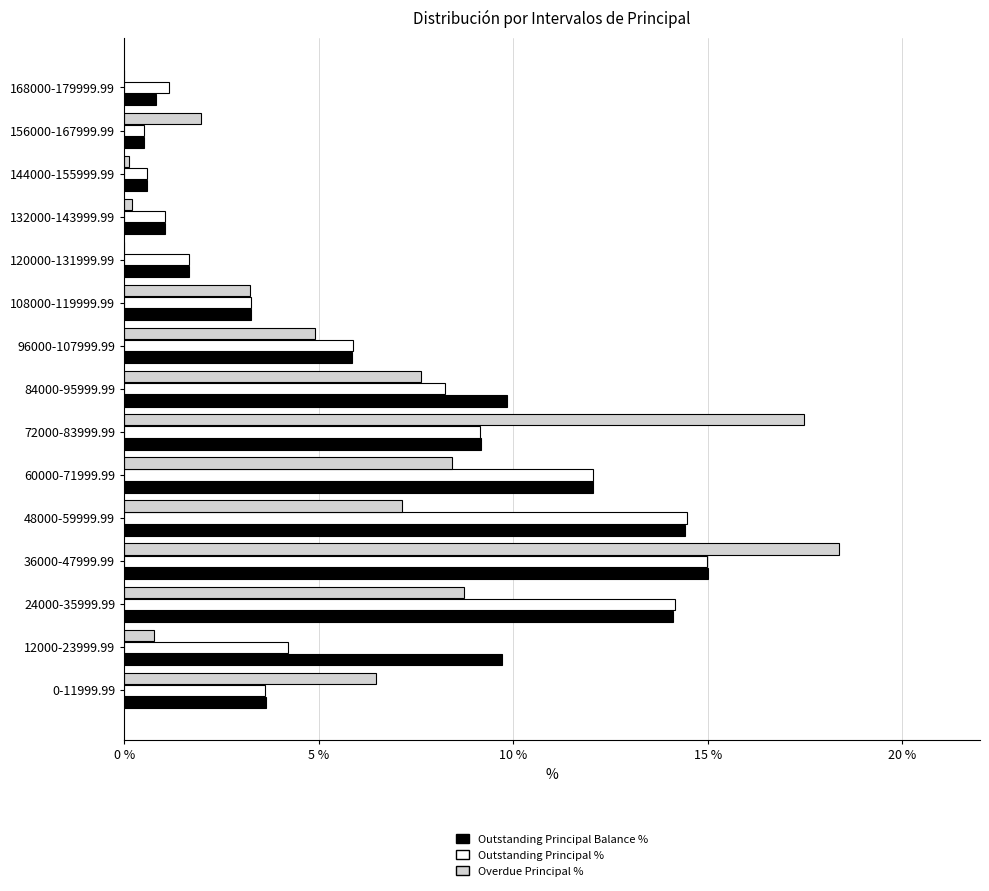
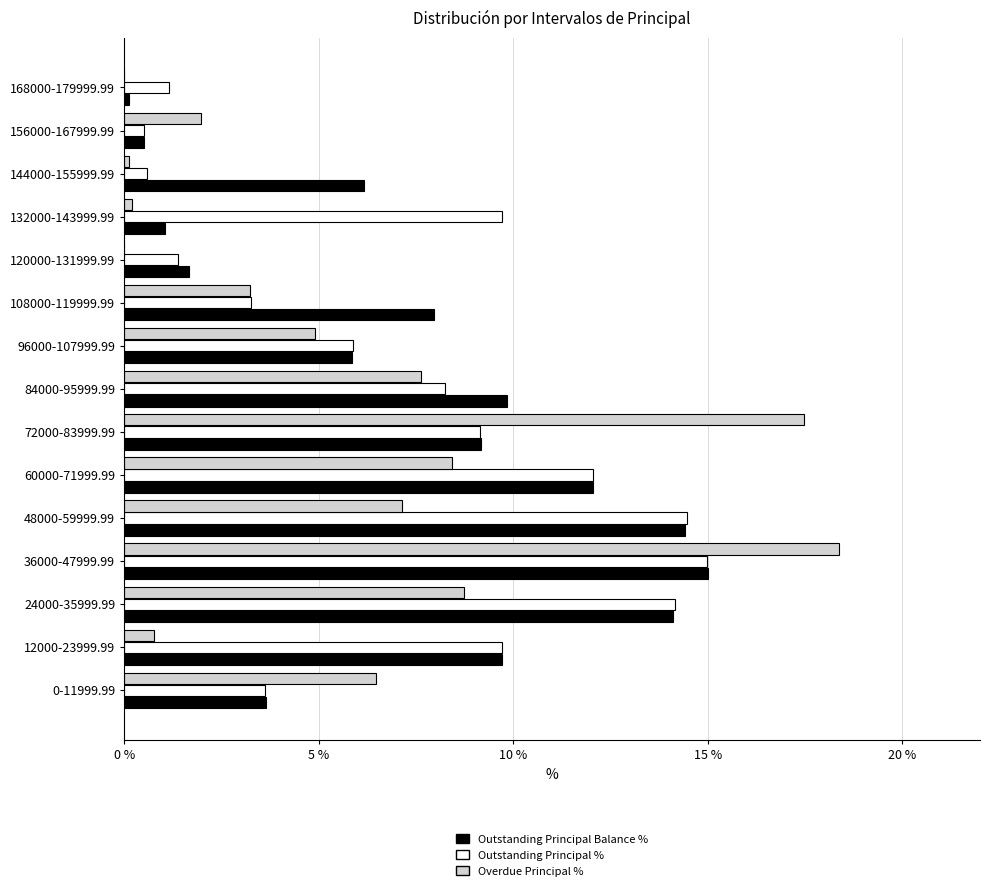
Outstanding Principal Balance %, 168000-179999.99: 0.8 % -> 0.1 %
Outstanding Principal Balance %, 144000-155999.99: 0.6 % -> 6.2 %
Outstanding Principal %, 132000-143999.99: 1.1 % -> 9.7 %
Outstanding Principal %, 120000-131999.99: 1.7 % -> 1.4 %
Outstanding Principal Balance %, 108000-119999.99: 3.3 % -> 8.0 %
Outstanding Principal %, 12000-23999.99: 4.2 % -> 9.7 %
